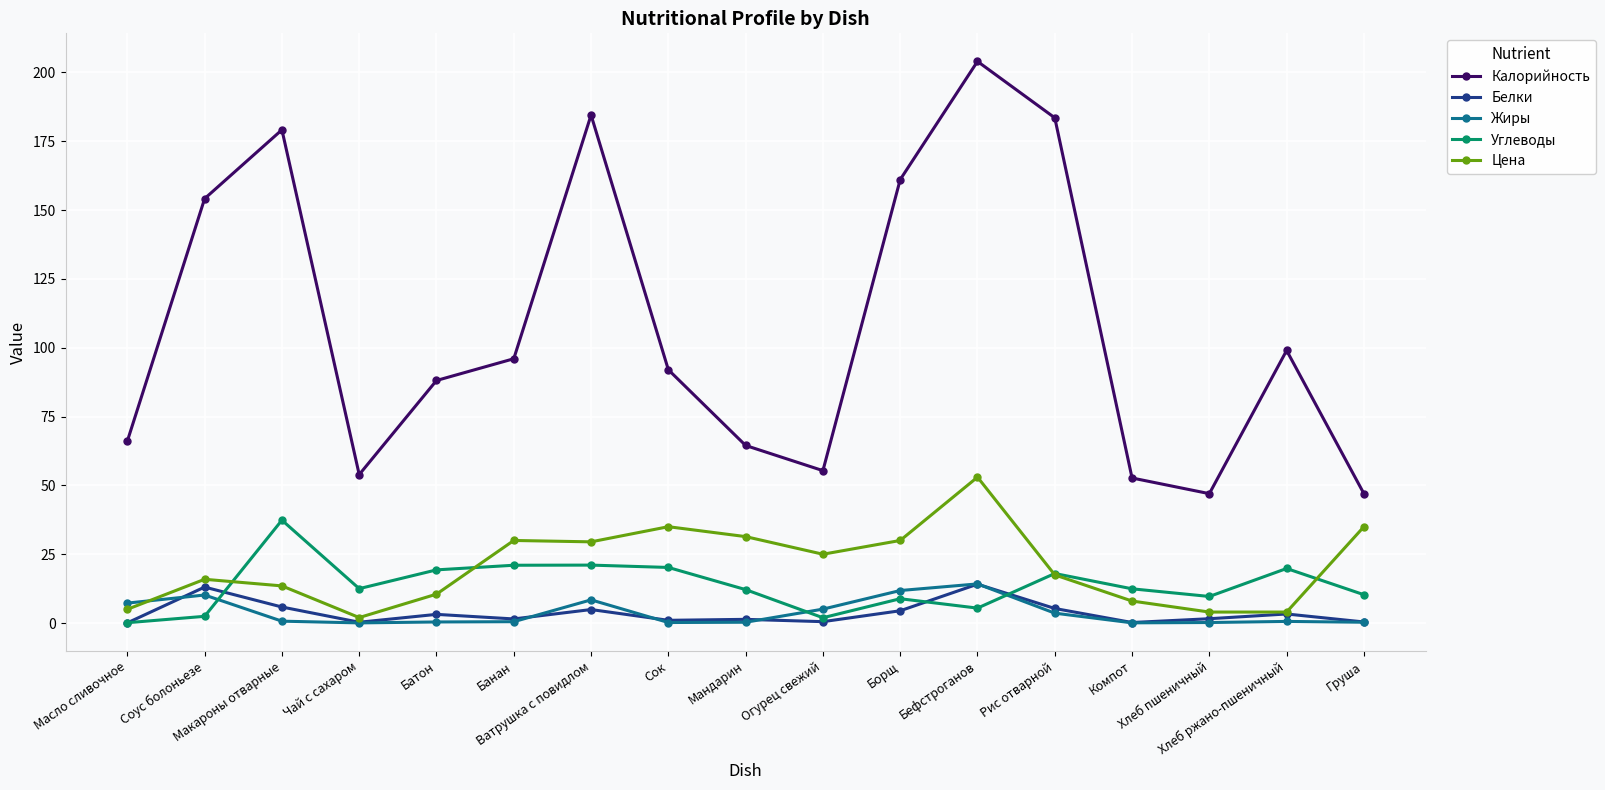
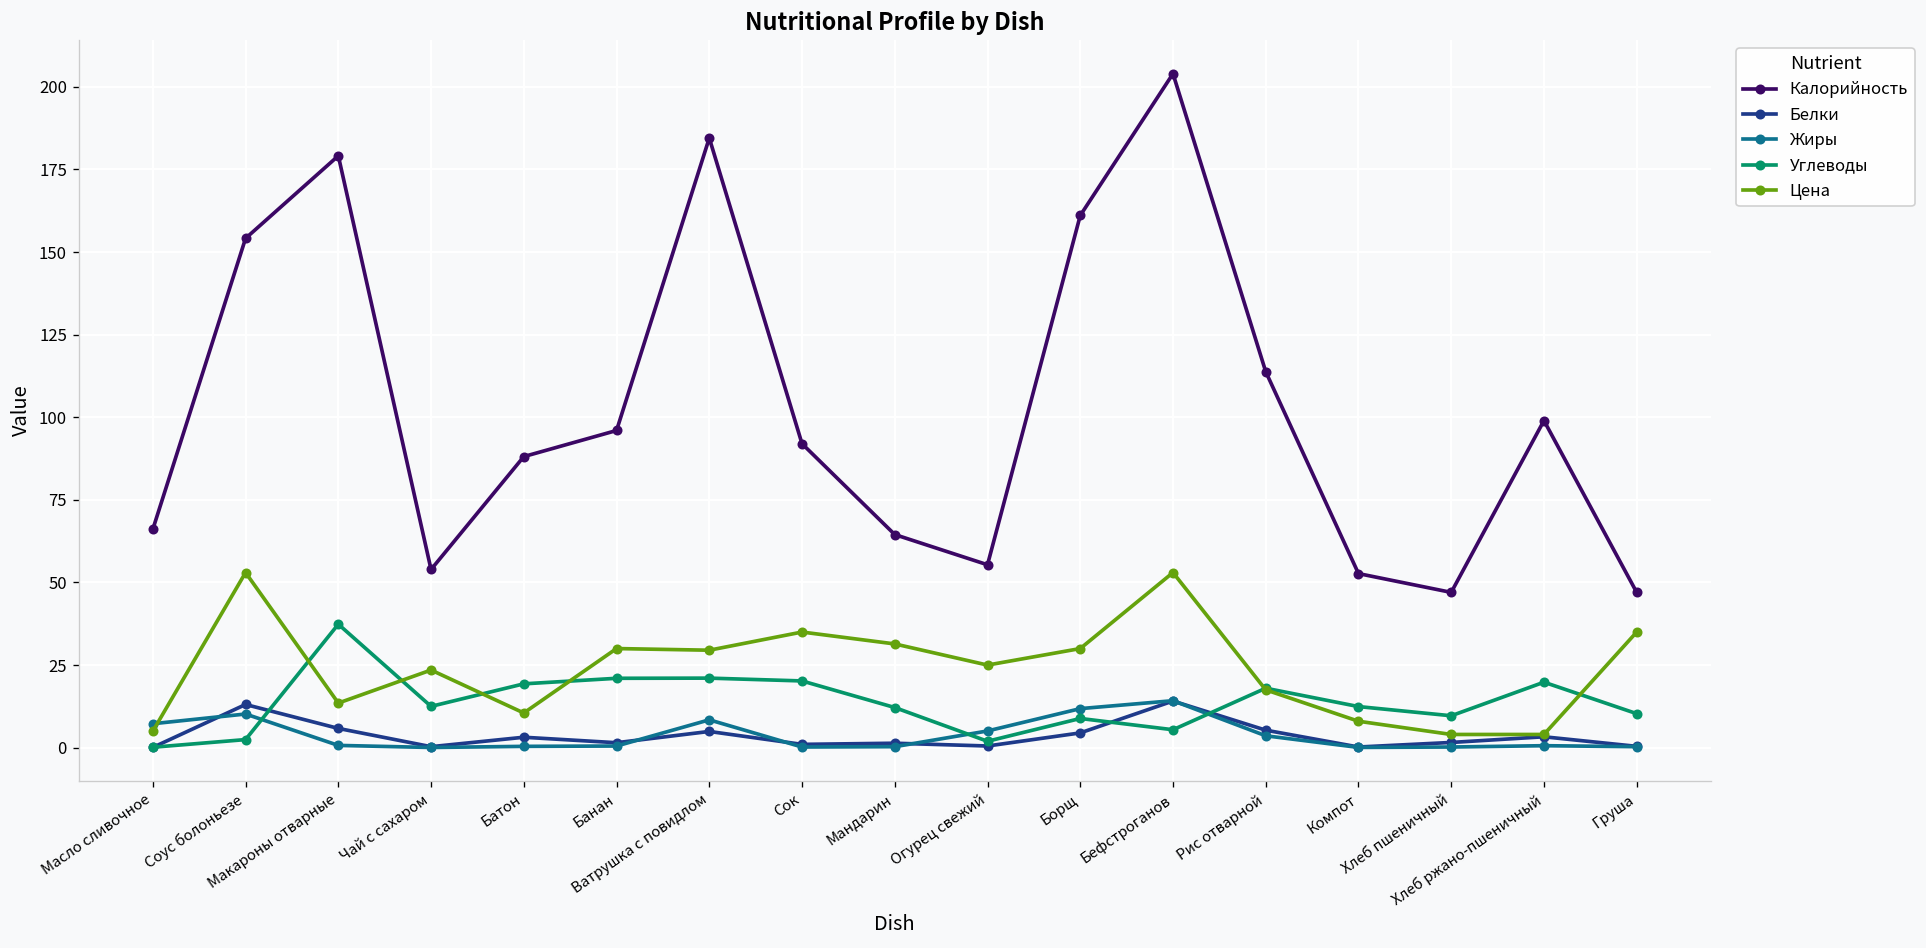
Цена, Соус болоньезе: 16 -> 53
Цена, Чай с сахаром: 2 -> 24
Калорийность, Рис отварной: 184 -> 114
